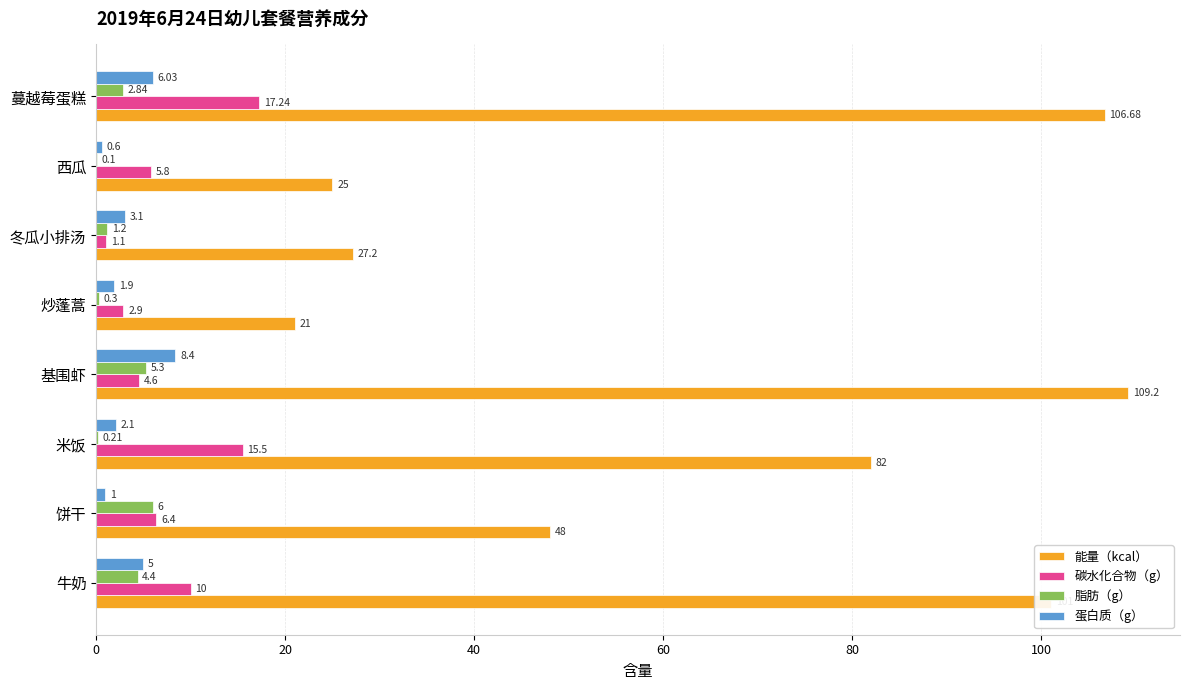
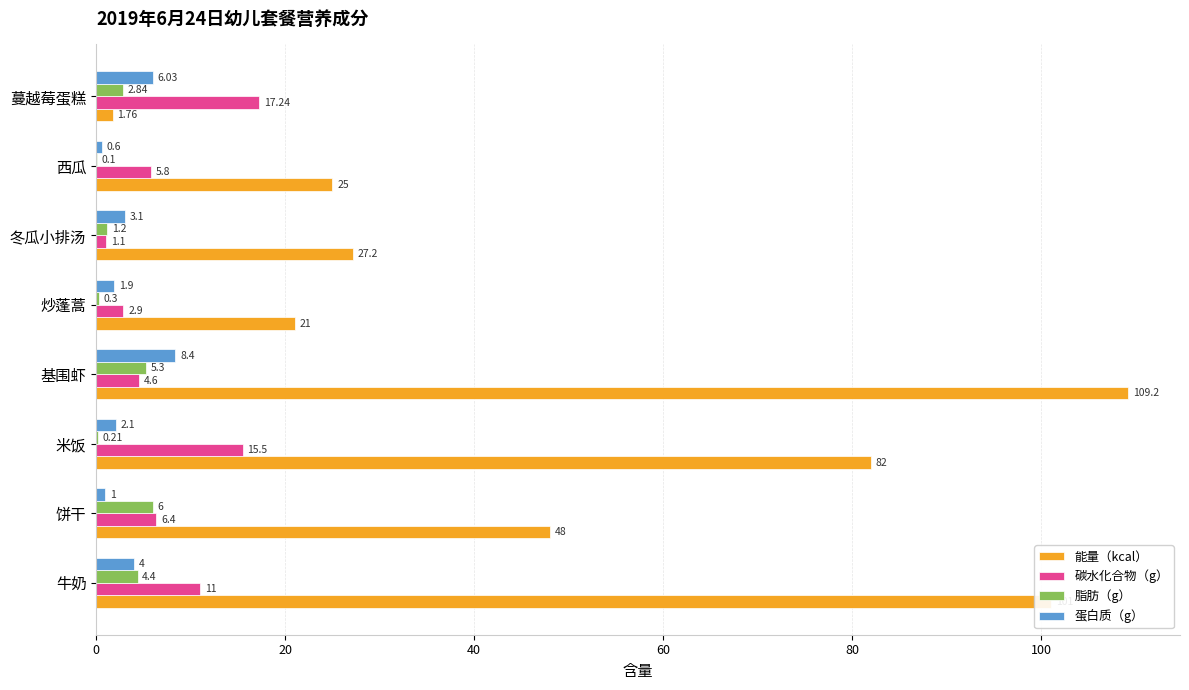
能量（kcal）, 蔓越莓蛋糕: 106.68 -> 1.76
蛋白质（g）, 牛奶: 5 -> 4
碳水化合物（g）, 牛奶: 10 -> 11
